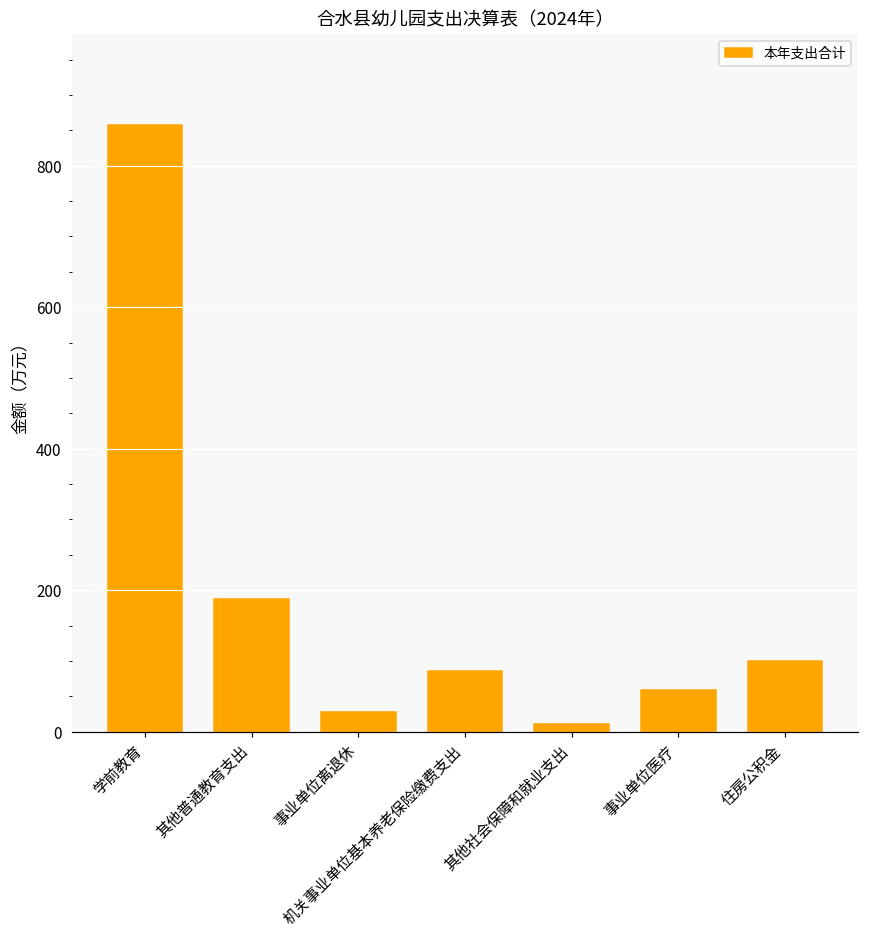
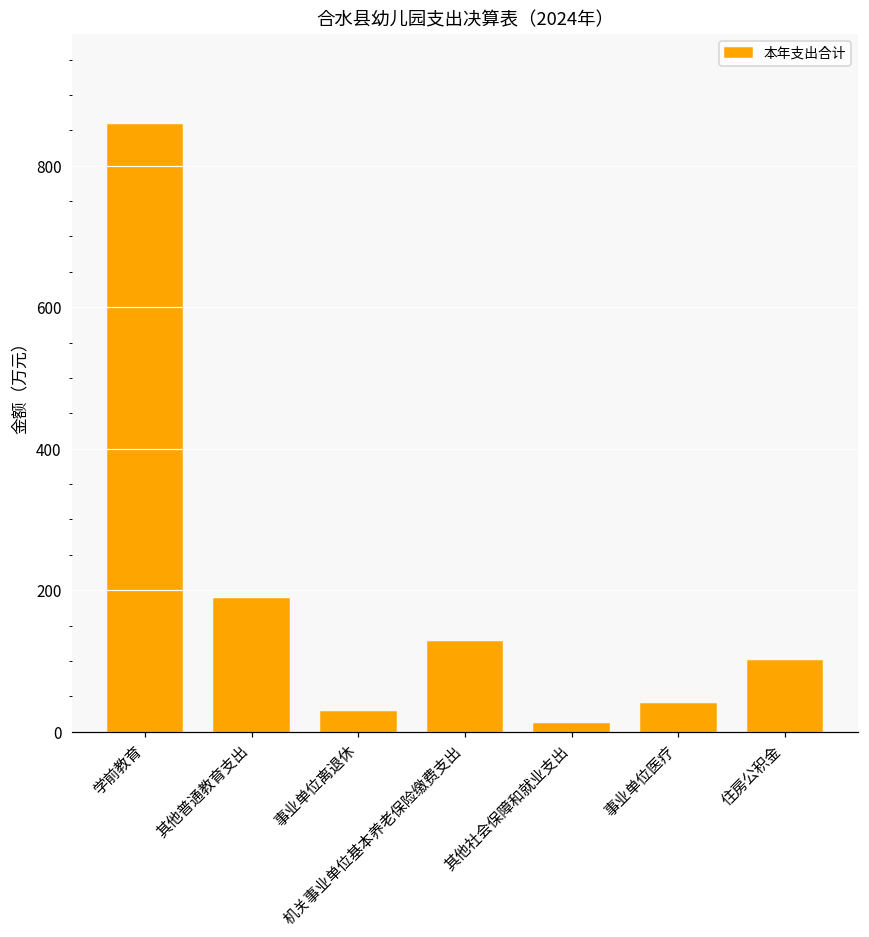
机关事业单位基本养老保险缴费支出: 90 -> 130
事业单位医疗: 60 -> 40
